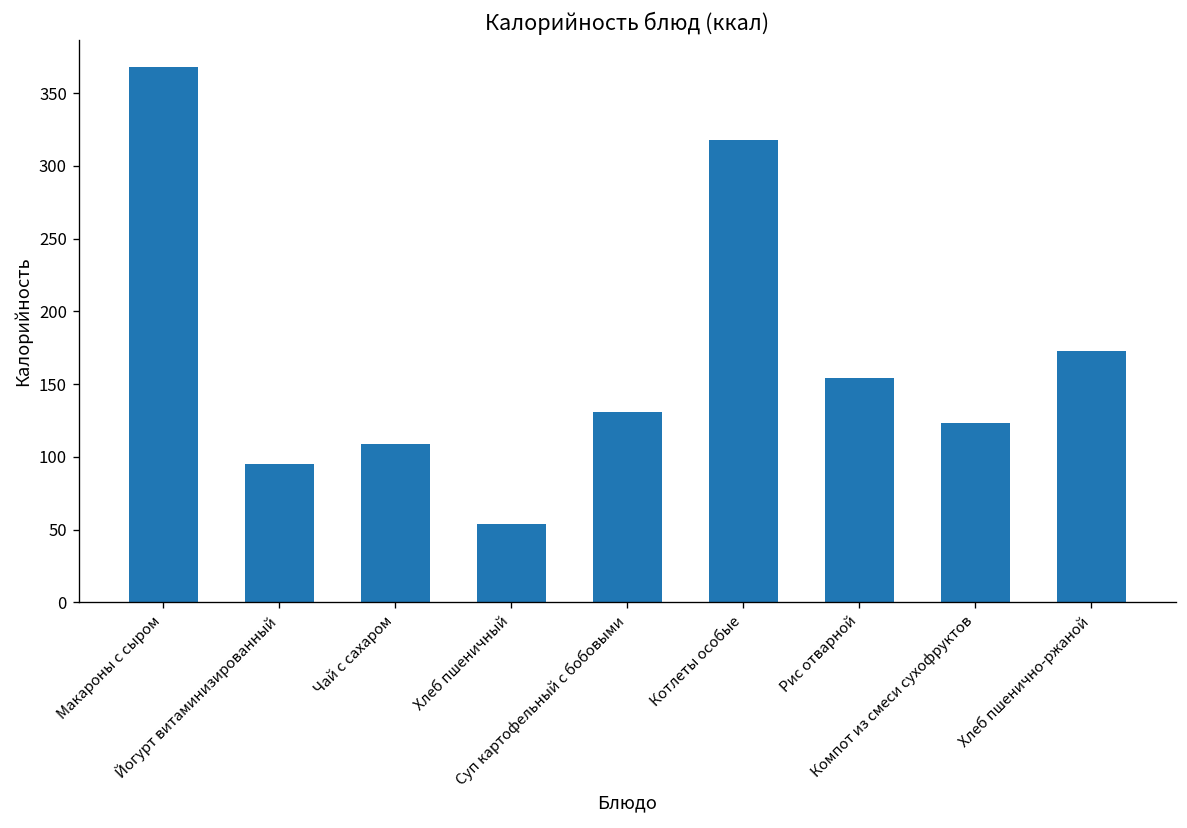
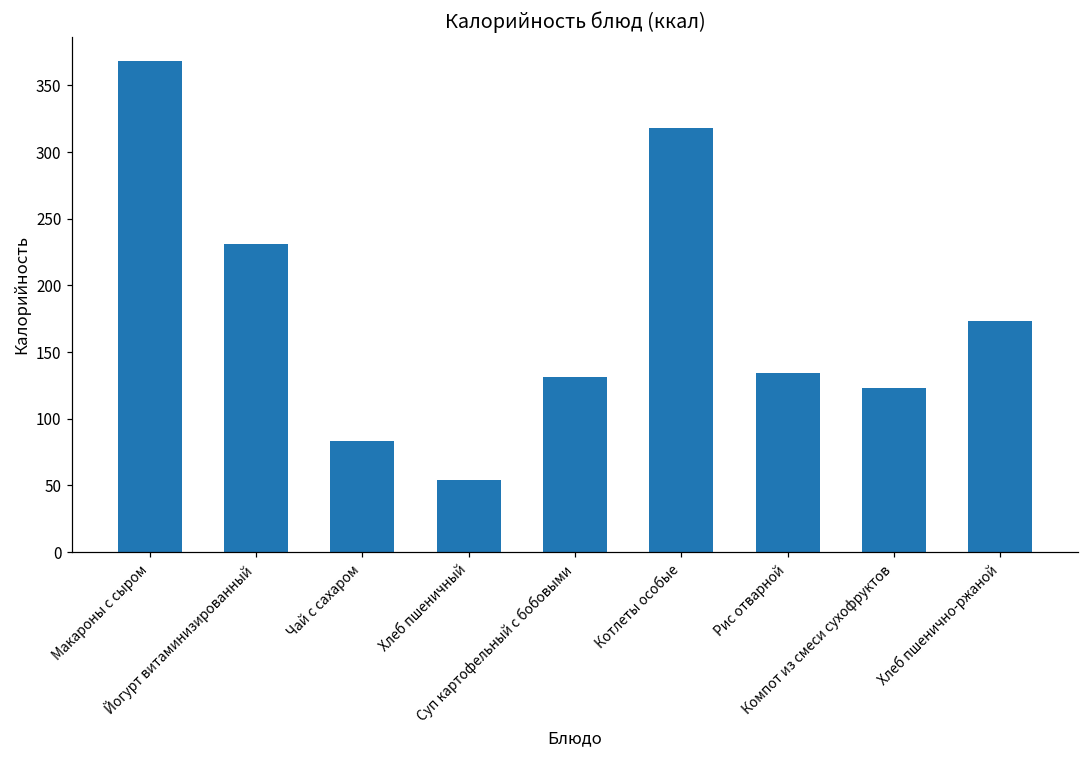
Йогурт витаминизированный: 95 -> 231
Чай с сахаром: 109 -> 83
Рис отварной: 154 -> 134
